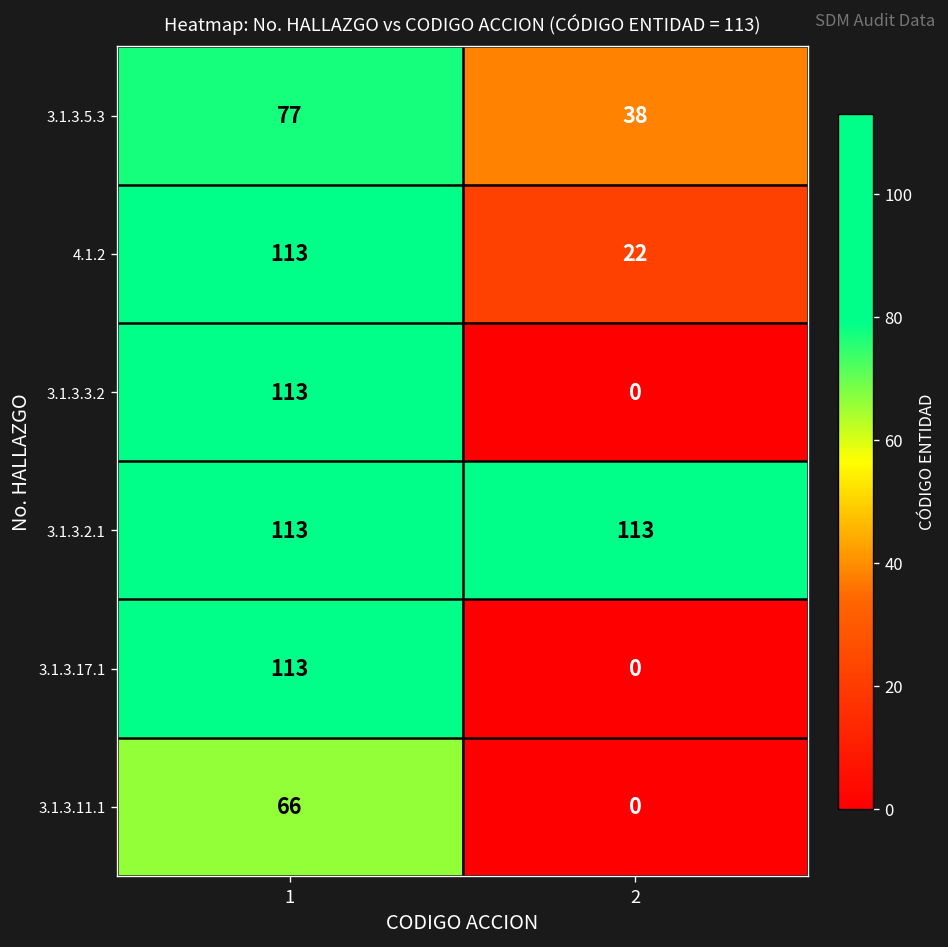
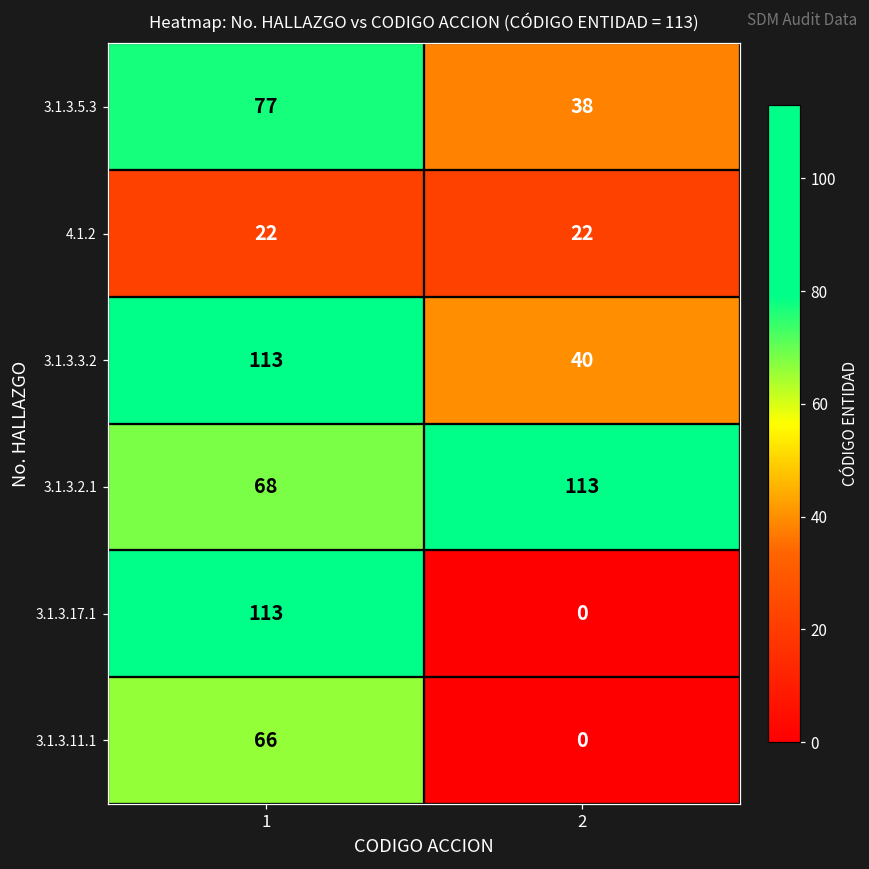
4.1.2, 1: 113 -> 22
3.1.3.3.2, 2: 0 -> 40
3.1.3.2.1, 1: 113 -> 68
